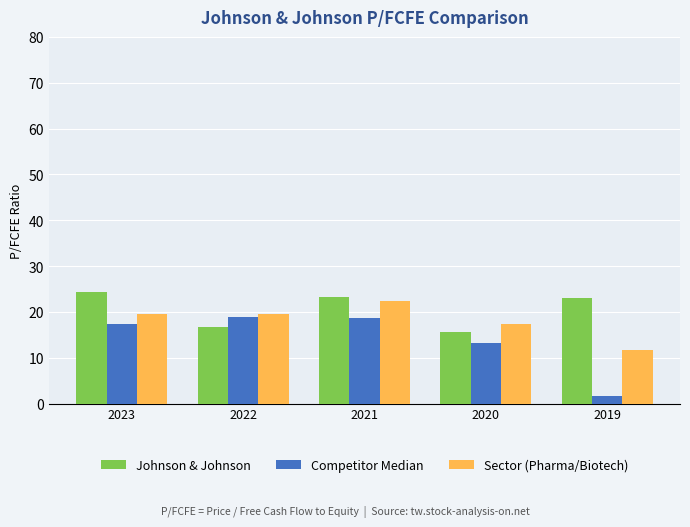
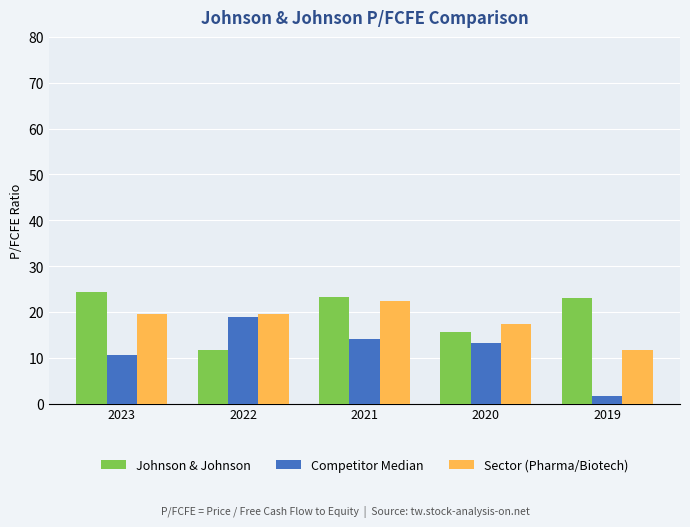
Competitor Median, 2023: 17 -> 11
Johnson & Johnson, 2022: 17 -> 12
Competitor Median, 2021: 19 -> 14
